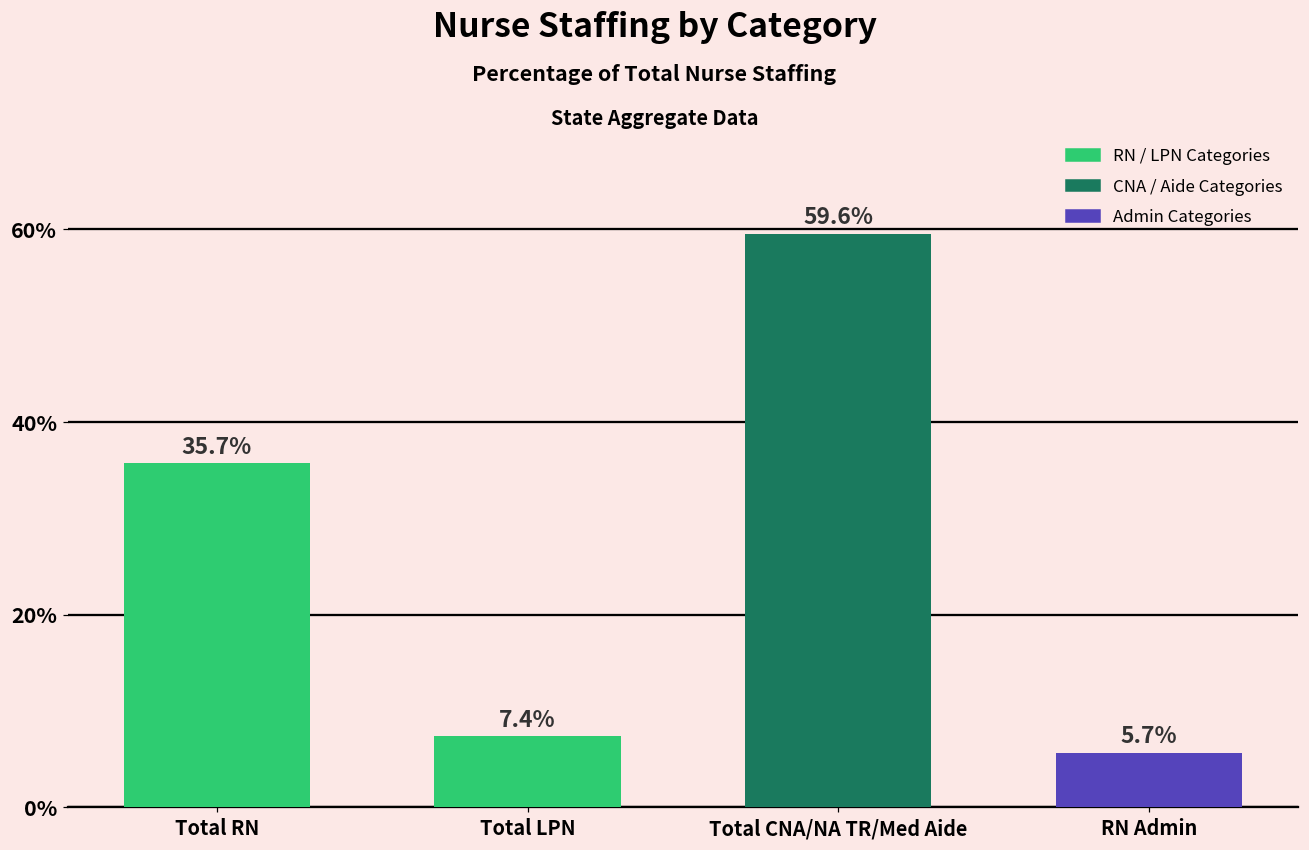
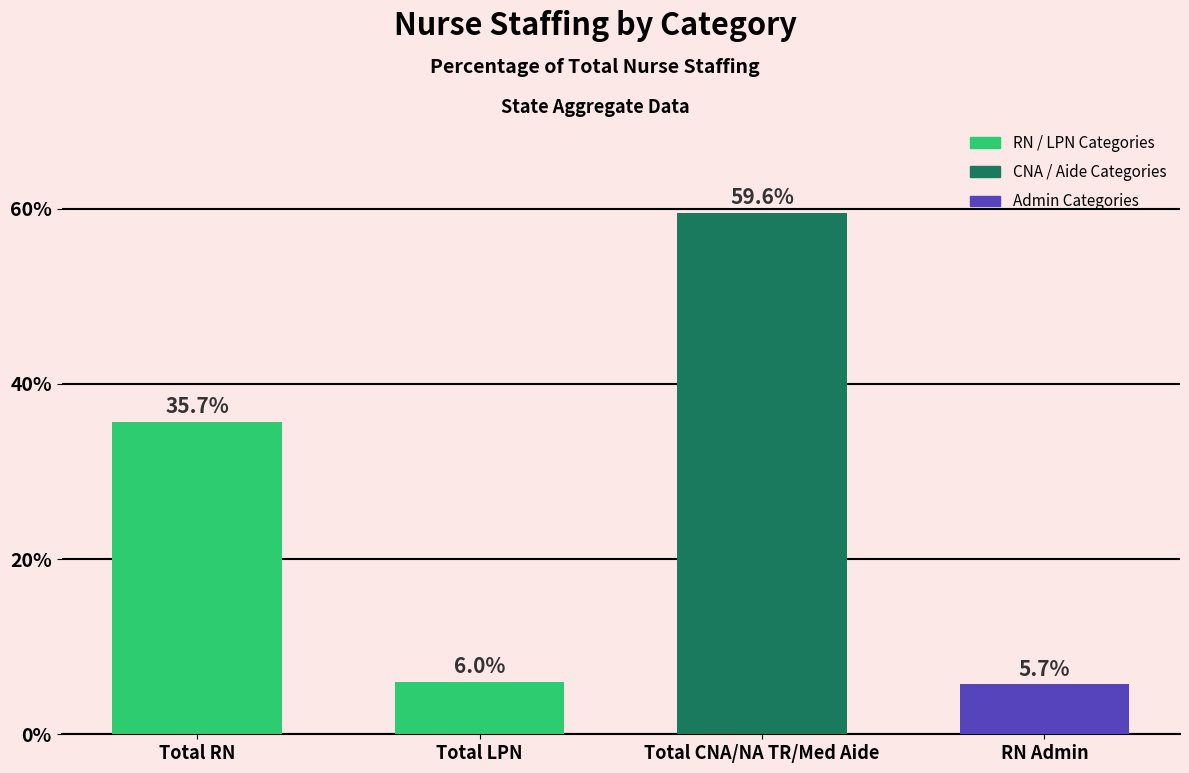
Total LPN: 7.4% -> 6.0%
